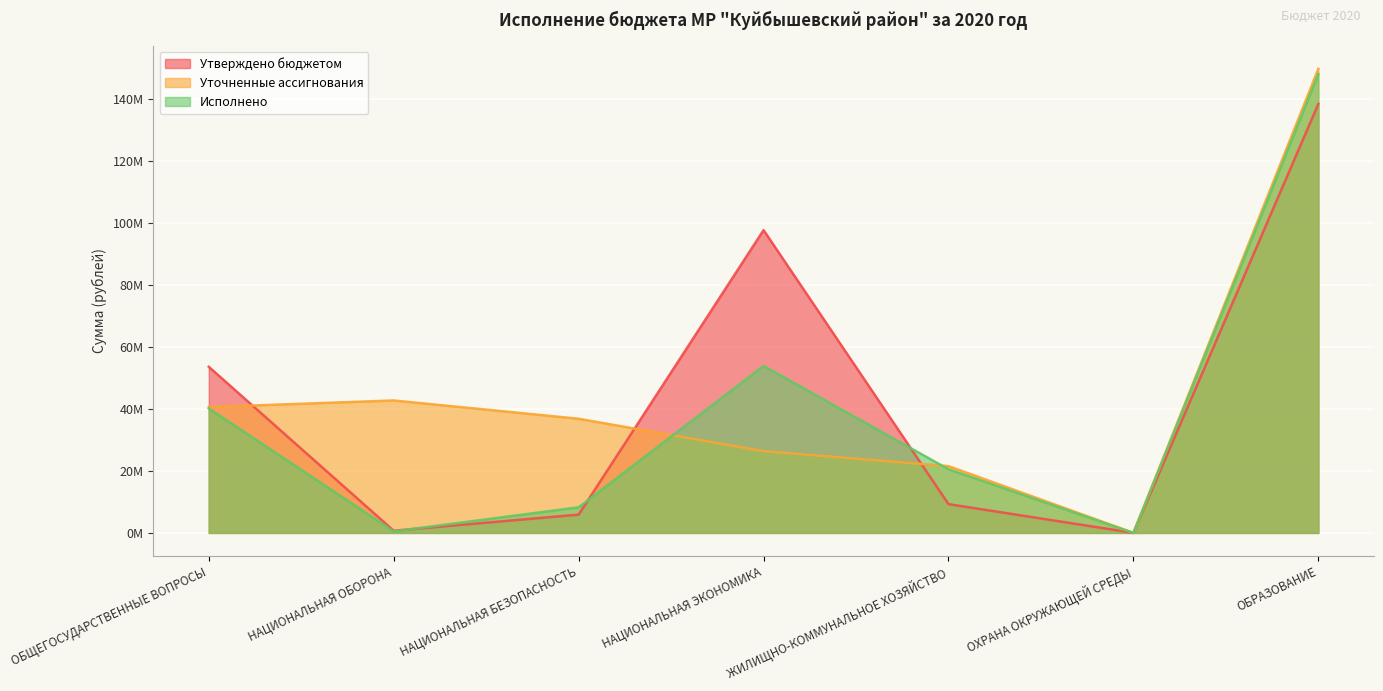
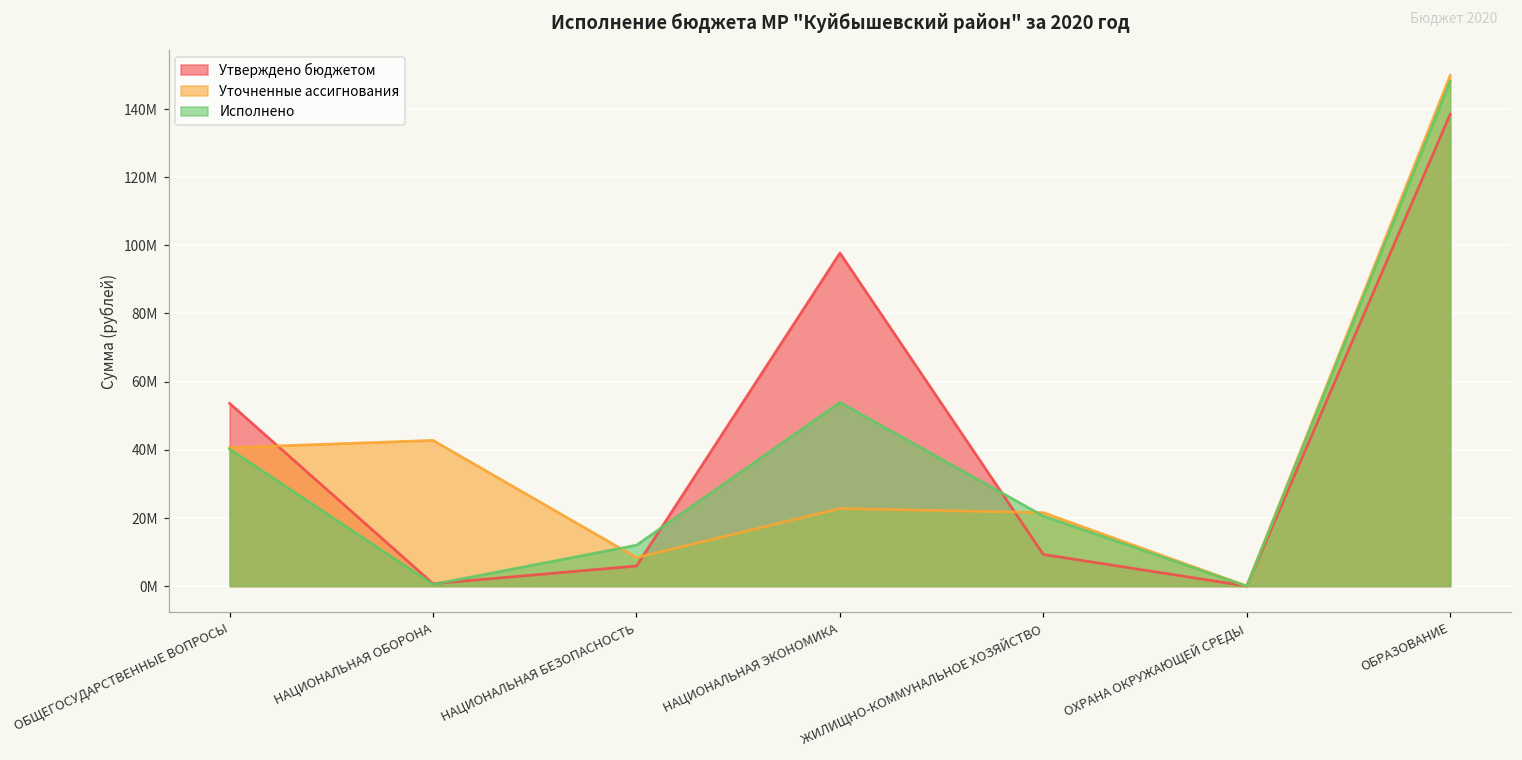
Уточненные ассигнования, НАЦИОНАЛЬНАЯ БЕЗОПАСНОСТЬ: 37000000 -> 8000000
Исполнено, НАЦИОНАЛЬНАЯ БЕЗОПАСНОСТЬ: 8000000 -> 12000000
Уточненные ассигнования, НАЦИОНАЛЬНАЯ ЭКОНОМИКА: 26000000 -> 23000000
